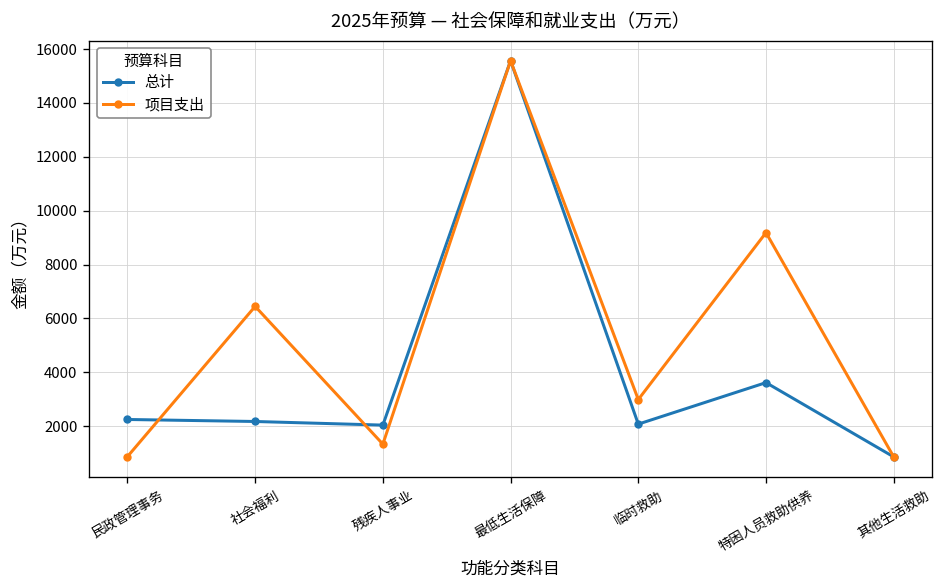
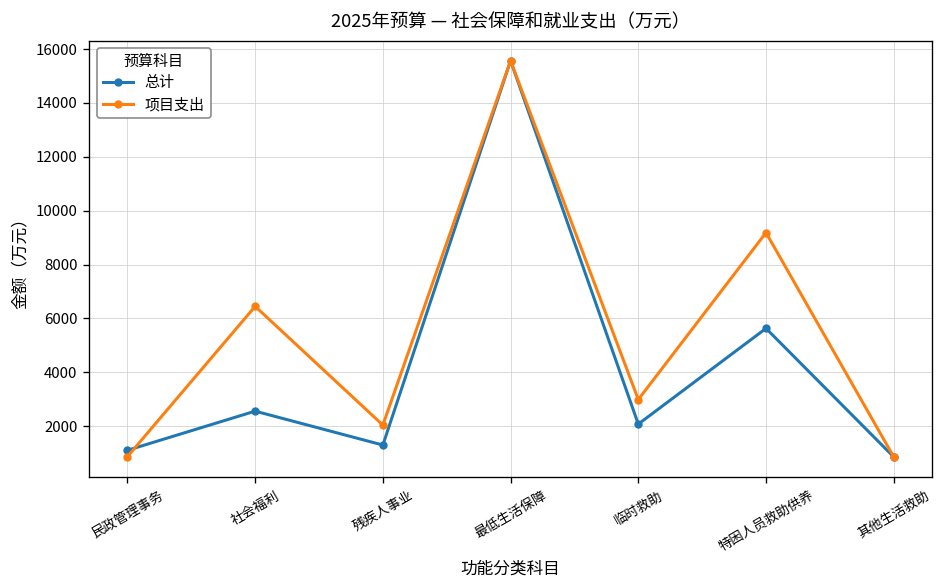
总计, 民政管理事务: 2300 -> 1100
总计, 社会福利: 2200 -> 2600
总计, 残疾人事业: 2000 -> 1300
项目支出, 残疾人事业: 1300 -> 2000
总计, 特困人员救助供养: 3600 -> 5600
